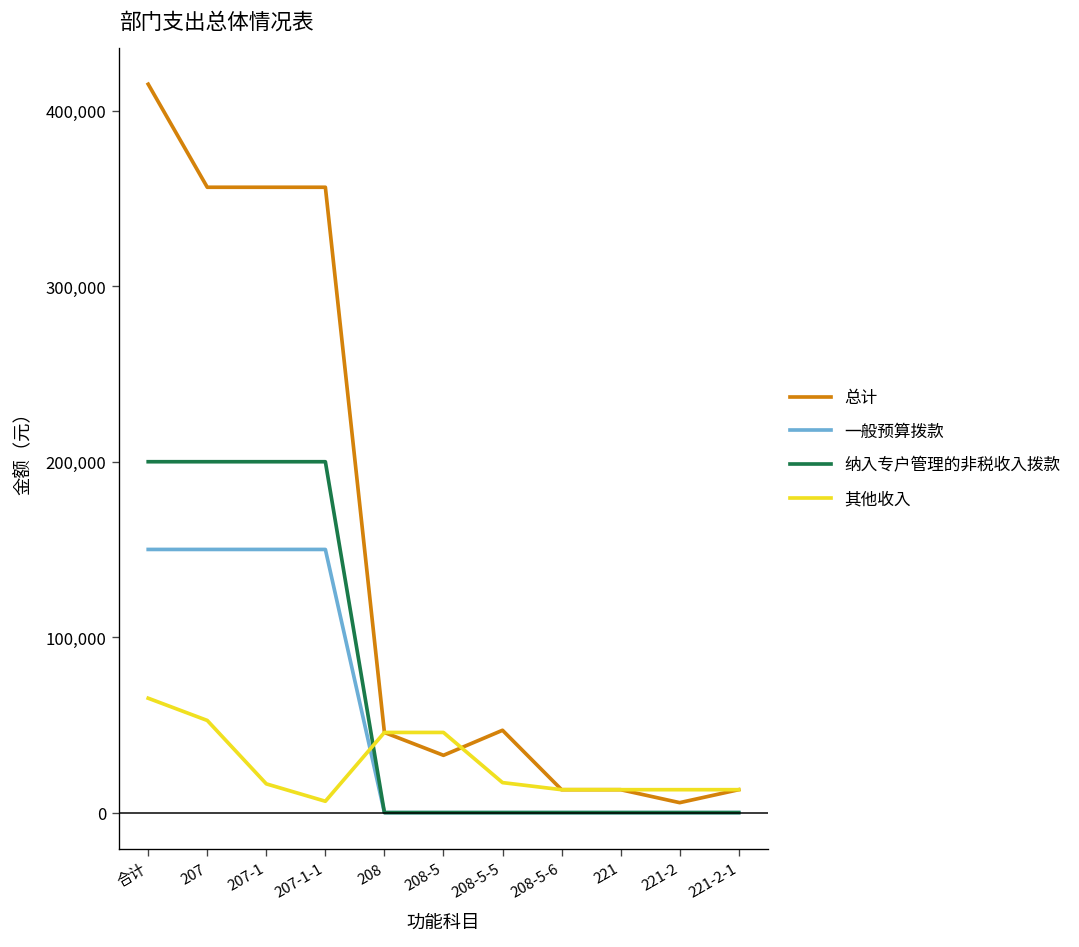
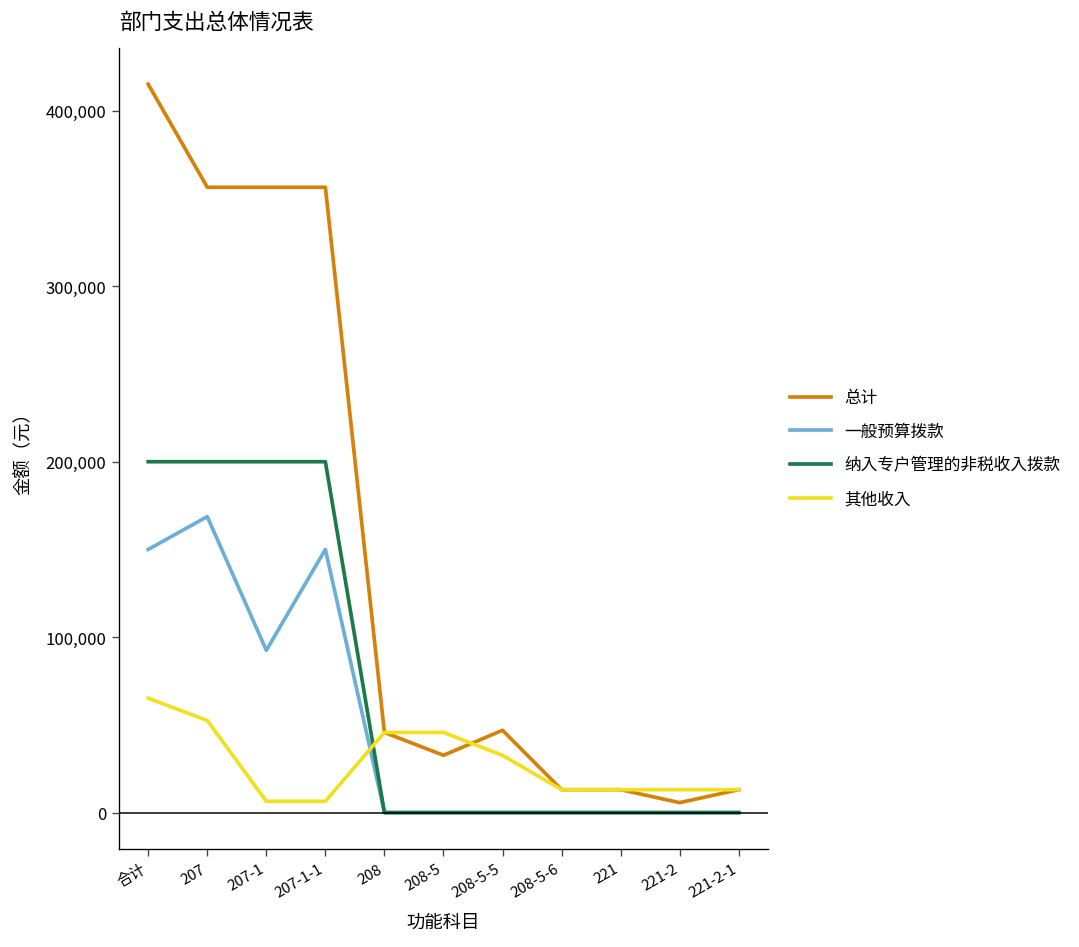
一般预算拨款, 207: 150,000 -> 169,000
一般预算拨款, 207-1: 150,000 -> 93,000
其他收入, 207-1: 16,000 -> 6,000
其他收入, 208-5-5: 17,000 -> 33,000
